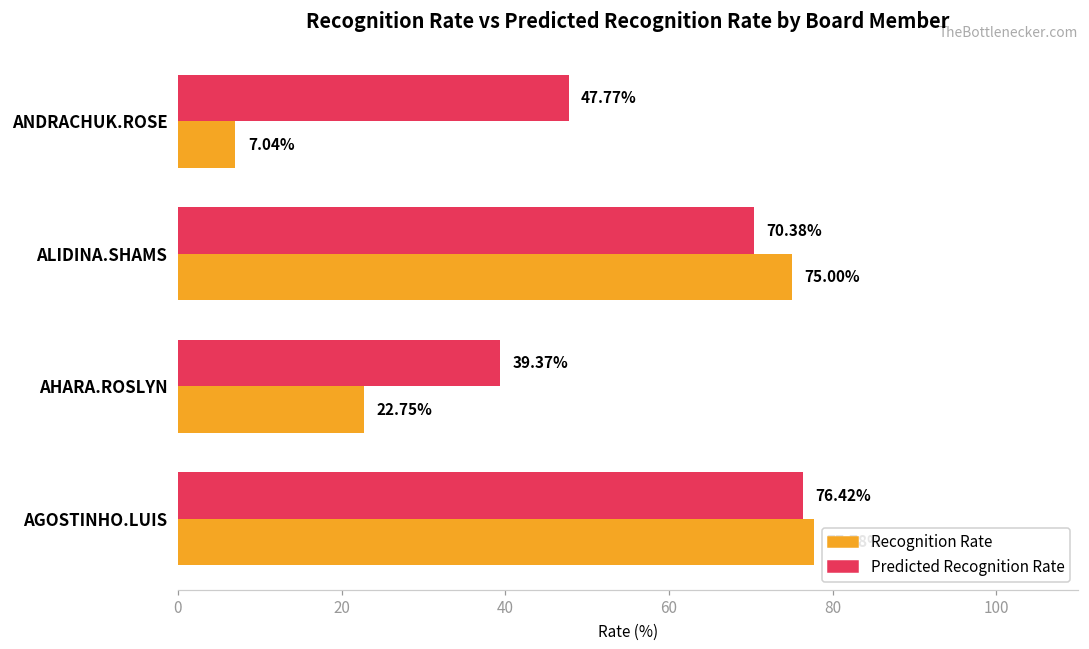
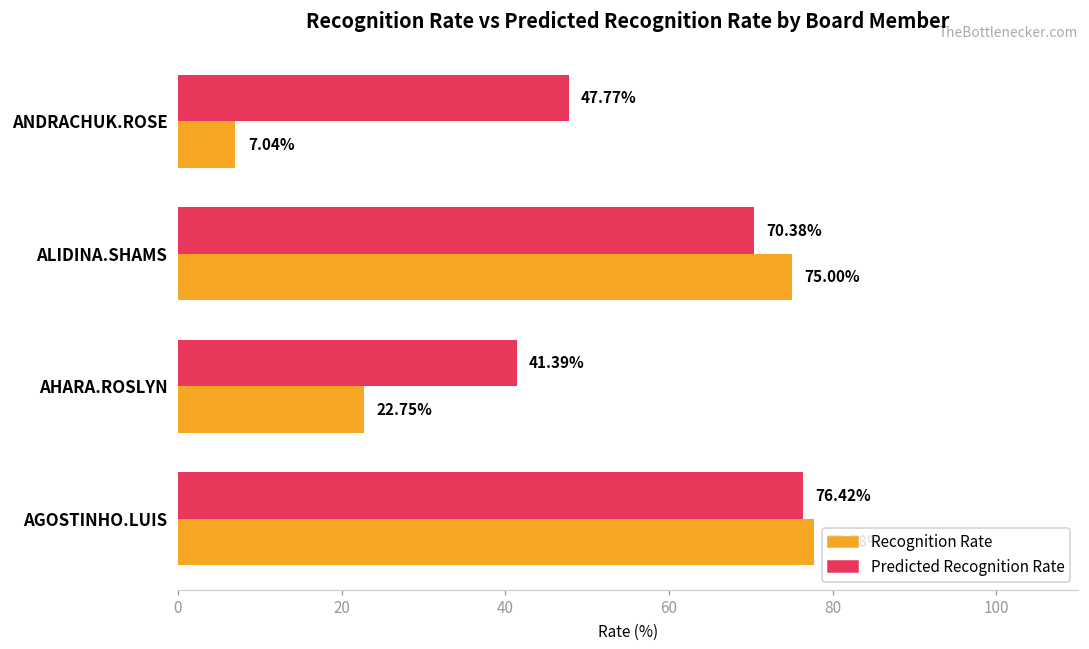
Predicted Recognition Rate, AHARA.ROSLYN: 39.37% -> 41.39%
